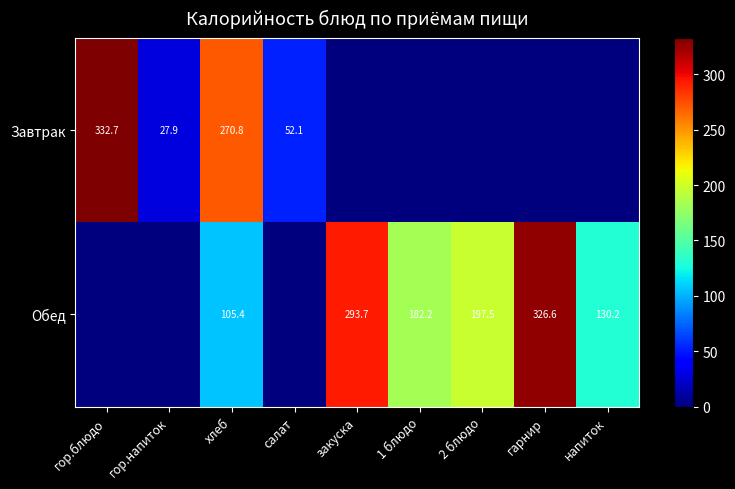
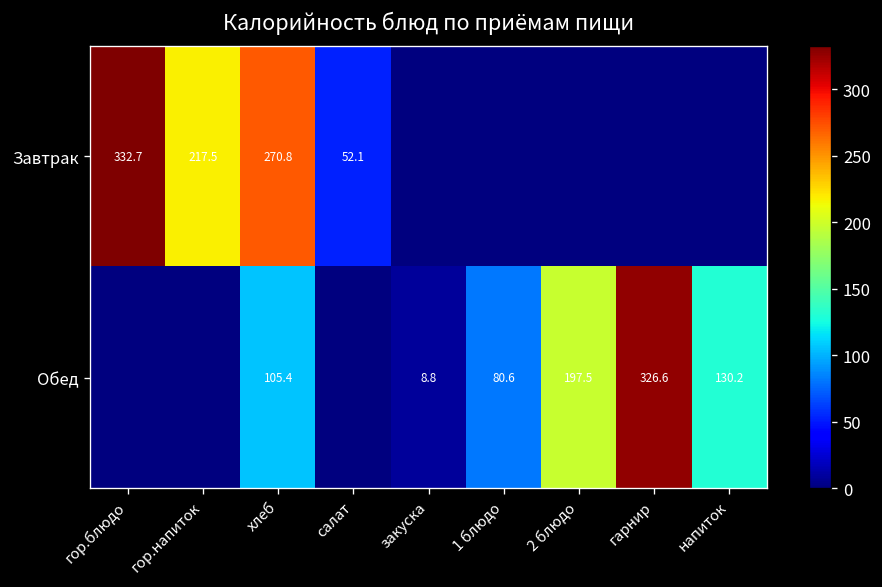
Завтрак, гор.напиток: 27.9 -> 217.5
Обед, закуска: 293.7 -> 8.8
Обед, 1 блюдо: 182.2 -> 80.6
